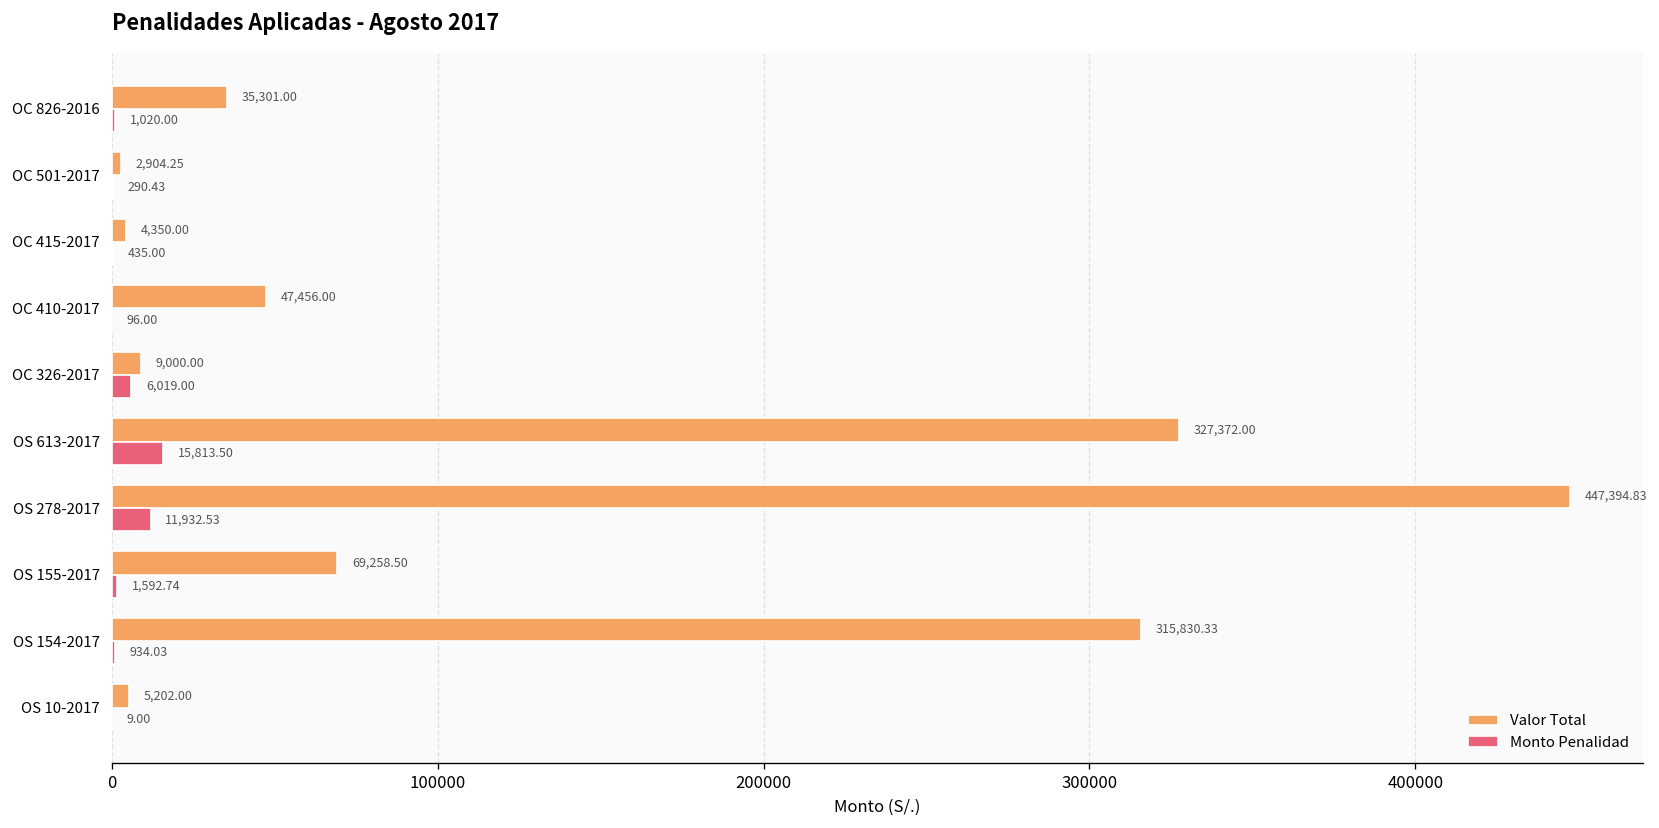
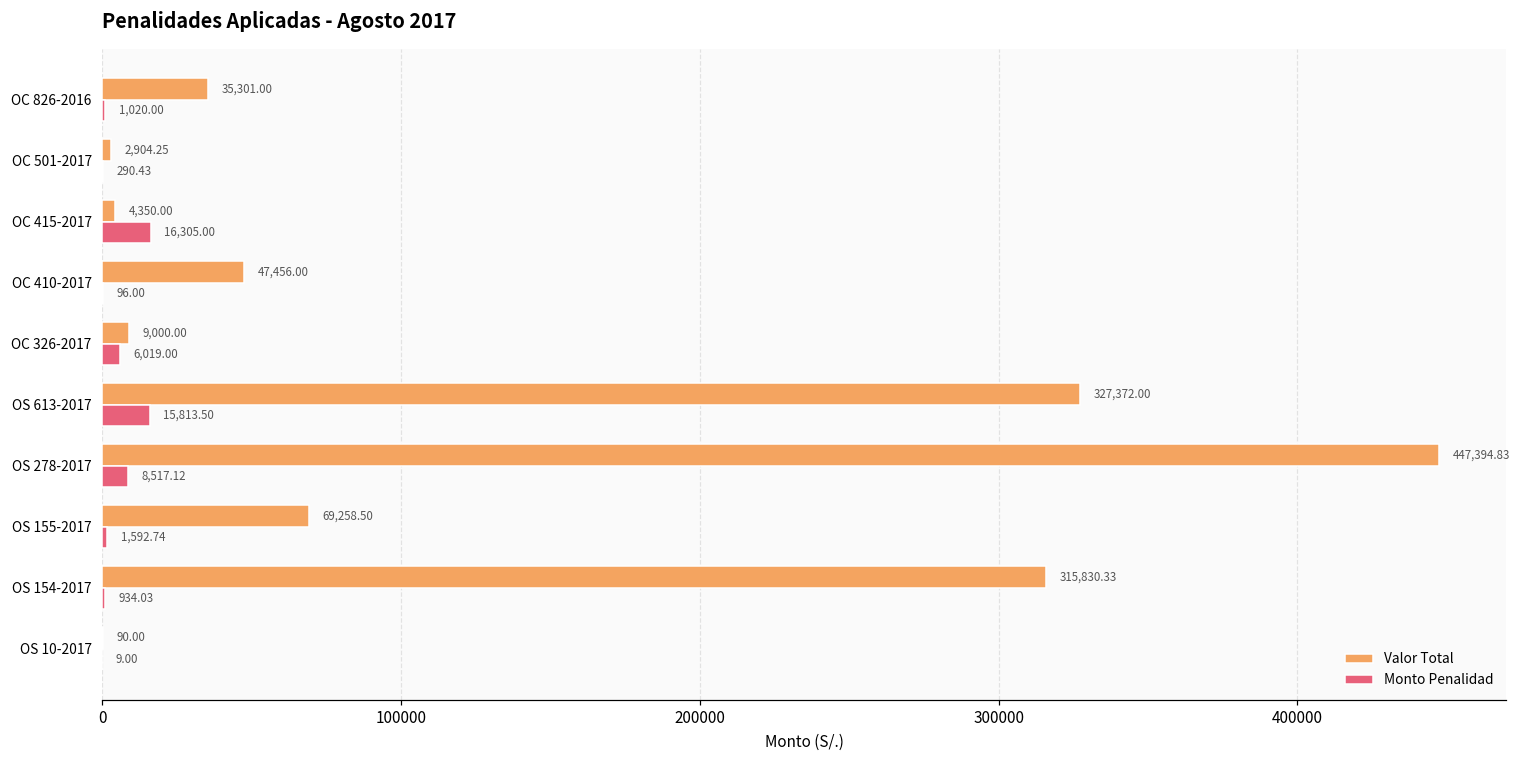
Monto Penalidad, OC 415-2017: 435.00 -> 16,305.00
Monto Penalidad, OS 278-2017: 11,932.53 -> 8,517.12
Valor Total, OS 10-2017: 5,202.00 -> 90.00
